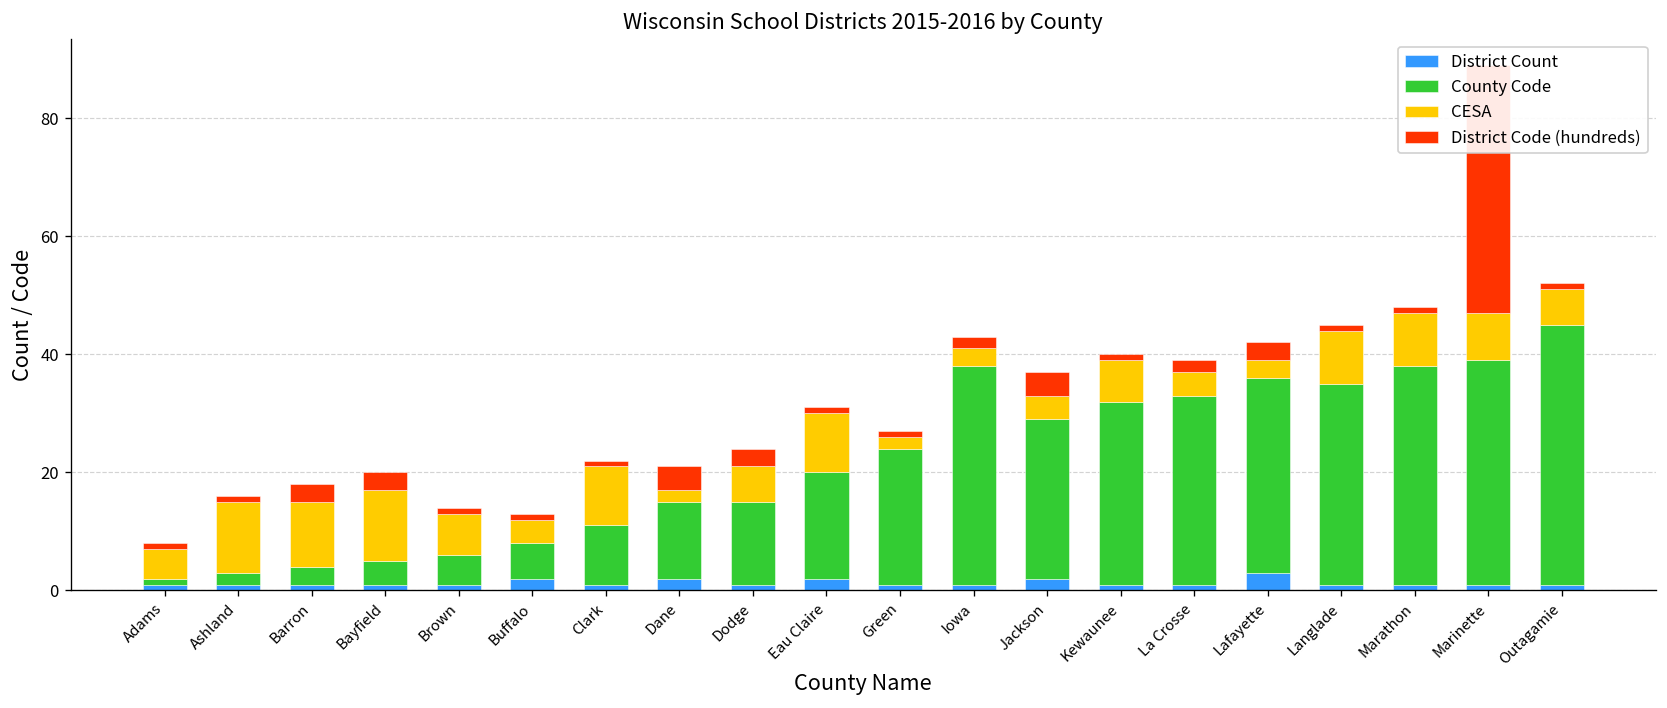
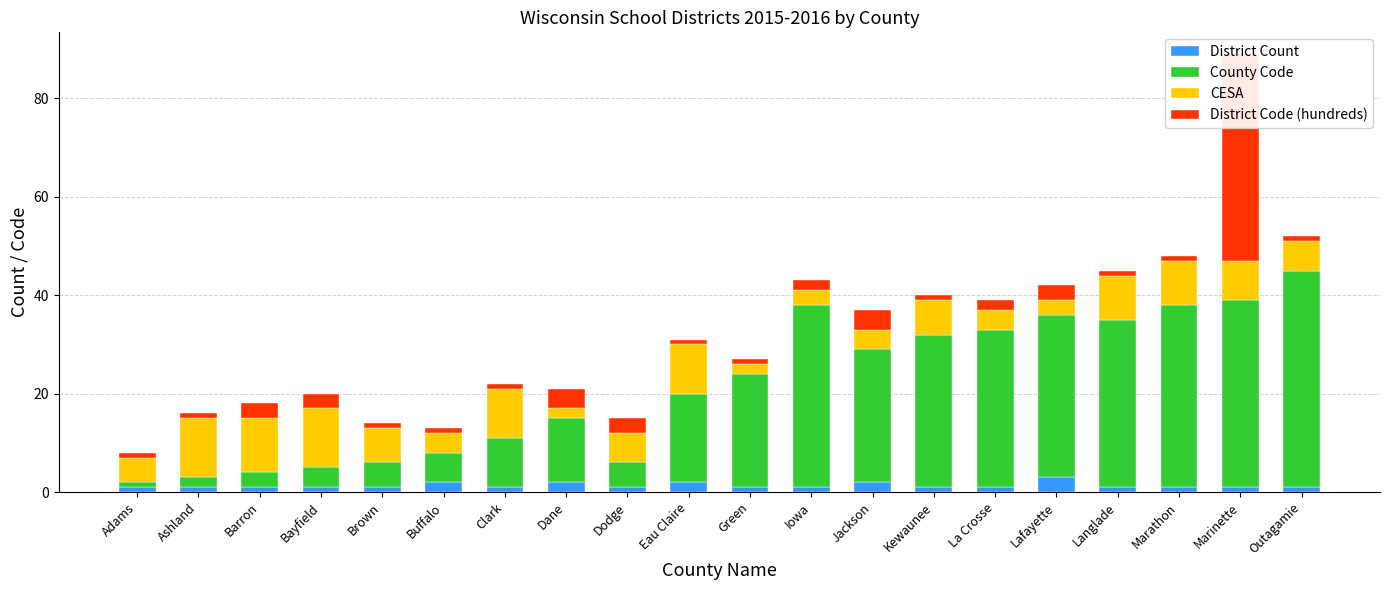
County Code, Dodge: 14 -> 5
